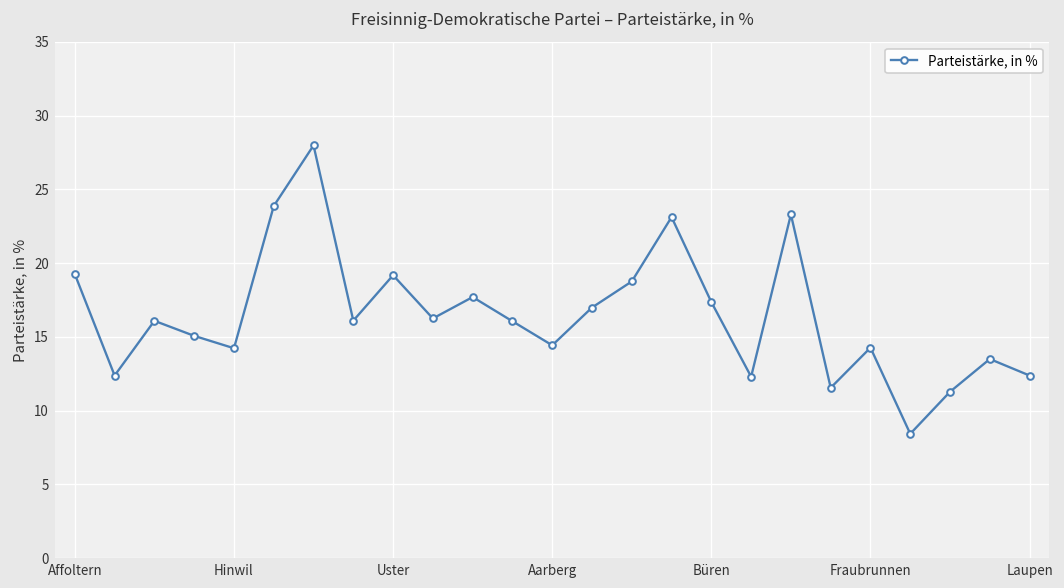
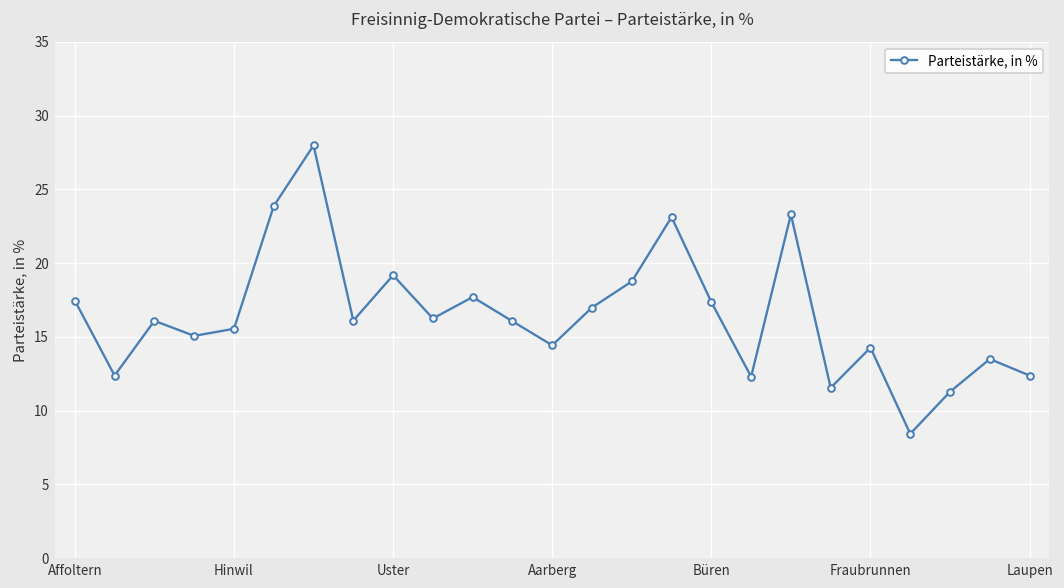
Affoltern: 19.3 -> 17.5
Hinwil: 14.2 -> 15.6
